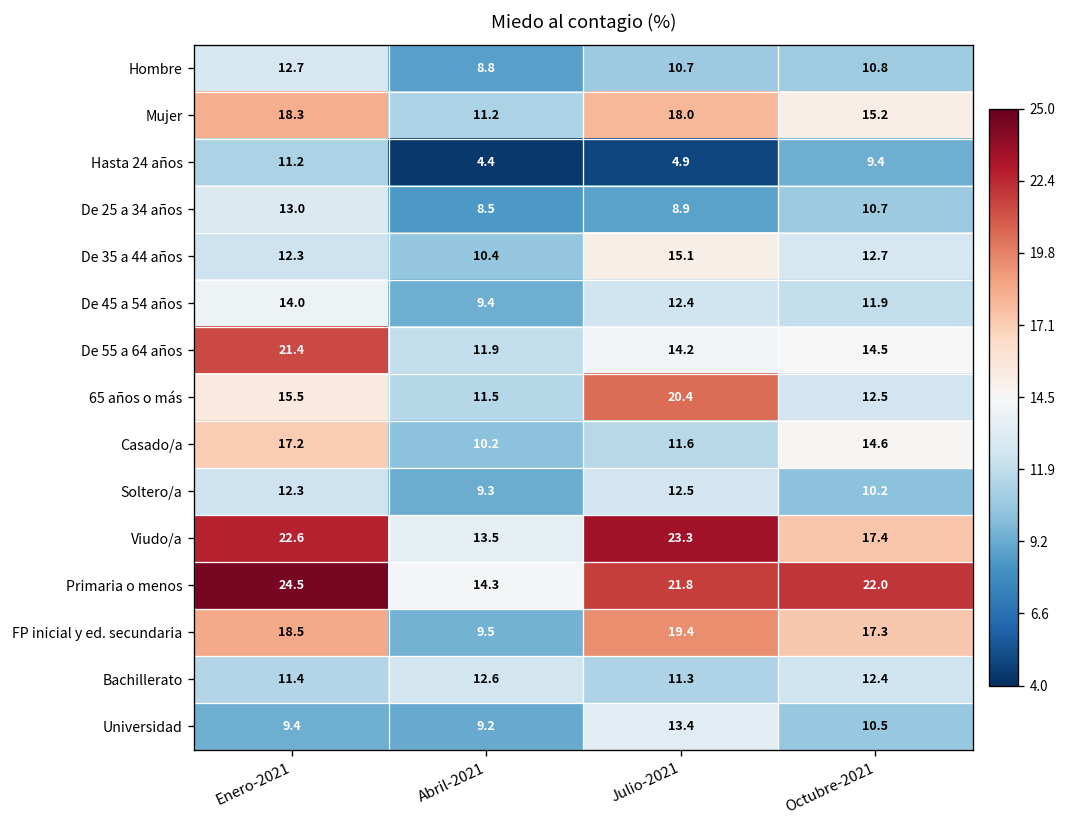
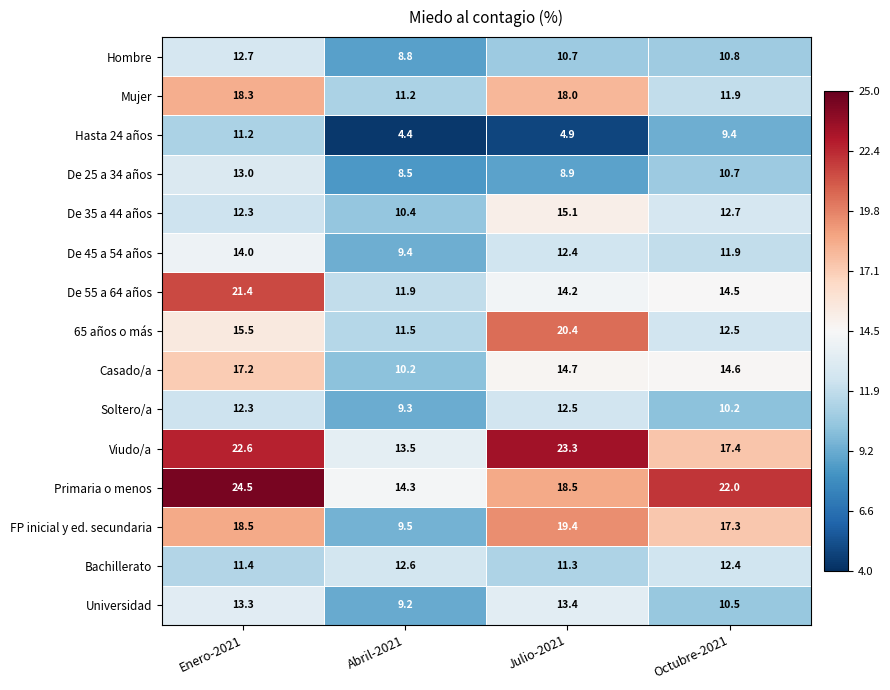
Mujer, Octubre-2021: 15.2 -> 11.9
Casado/a, Julio-2021: 11.6 -> 14.7
Primaria o menos, Julio-2021: 21.8 -> 18.5
Universidad, Enero-2021: 9.4 -> 13.3
